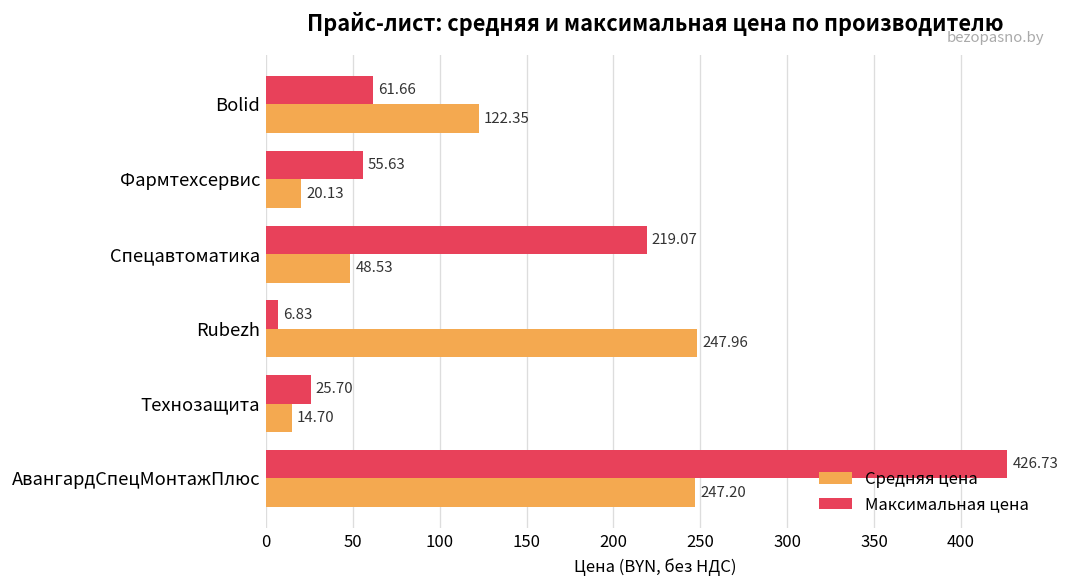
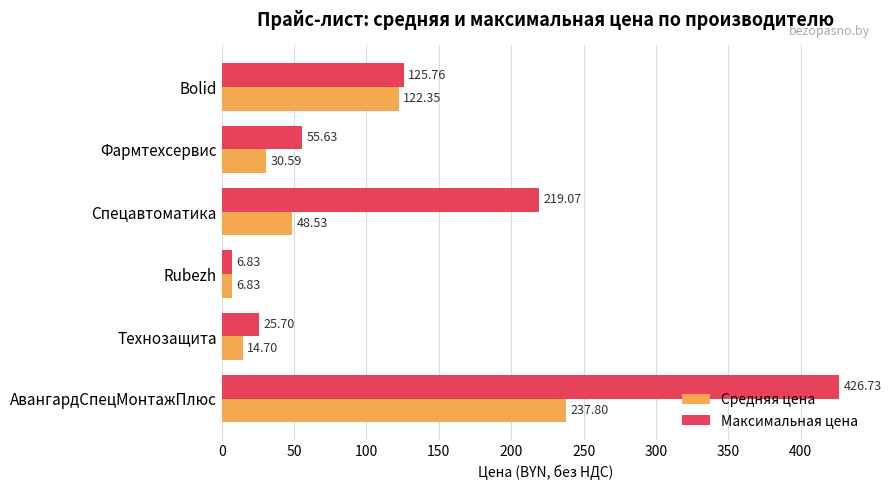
Максимальная цена, Bolid: 61.66 -> 125.76
Средняя цена, Фармтехсервис: 20.13 -> 30.59
Средняя цена, Rubezh: 247.96 -> 6.83
Средняя цена, АвангардСпецМонтажПлюс: 247.20 -> 237.80
